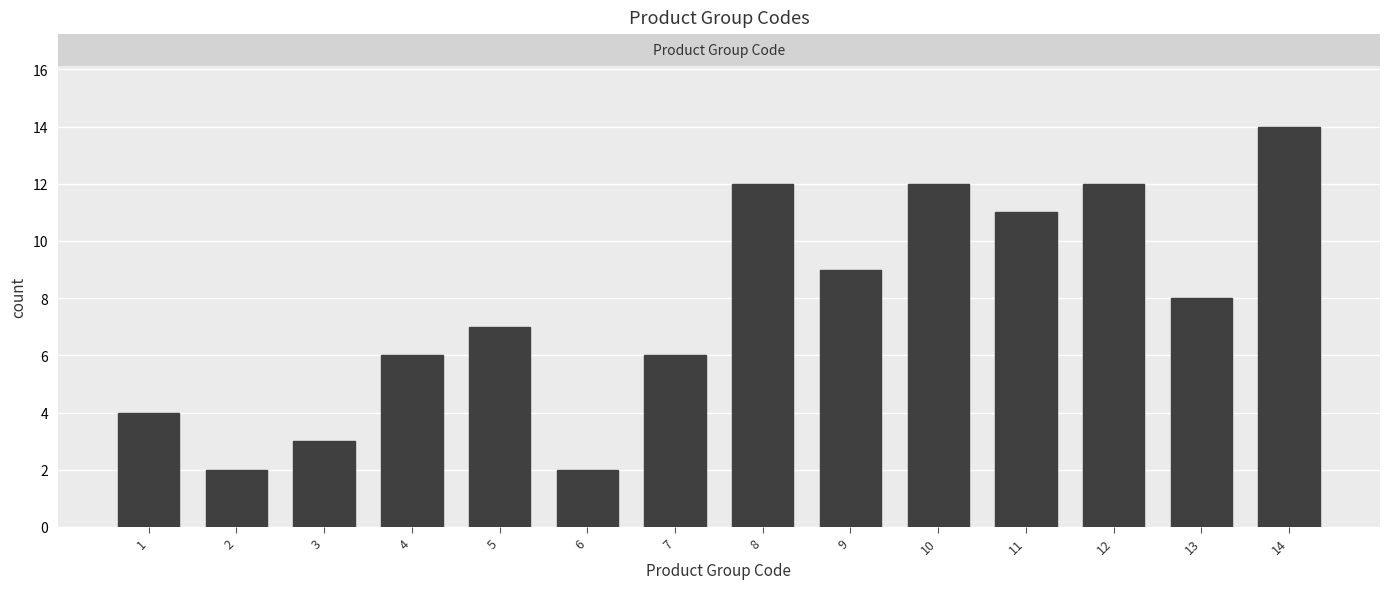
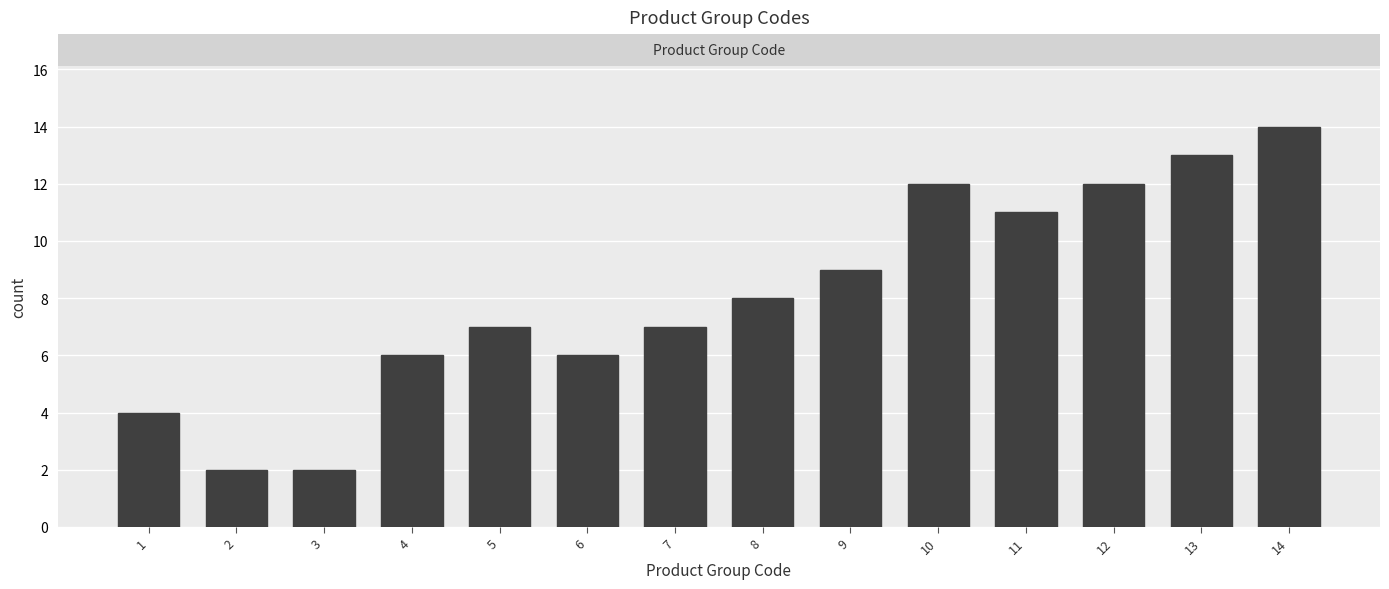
3: 3 -> 2
6: 2 -> 6
7: 6 -> 7
8: 12 -> 8
13: 8 -> 13
